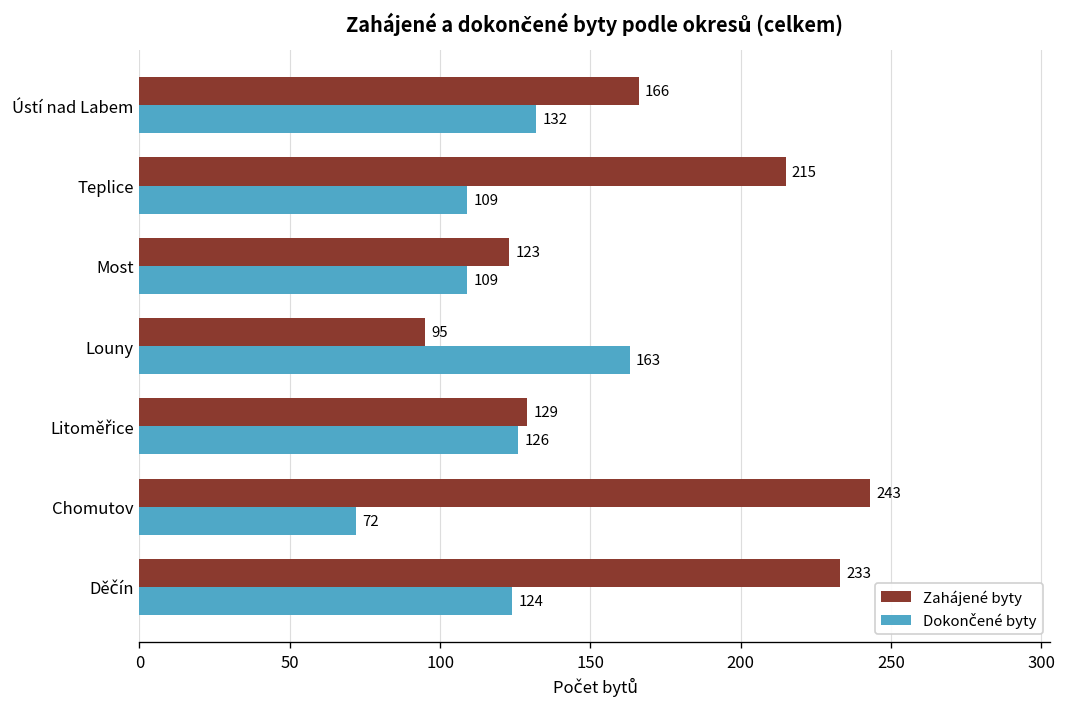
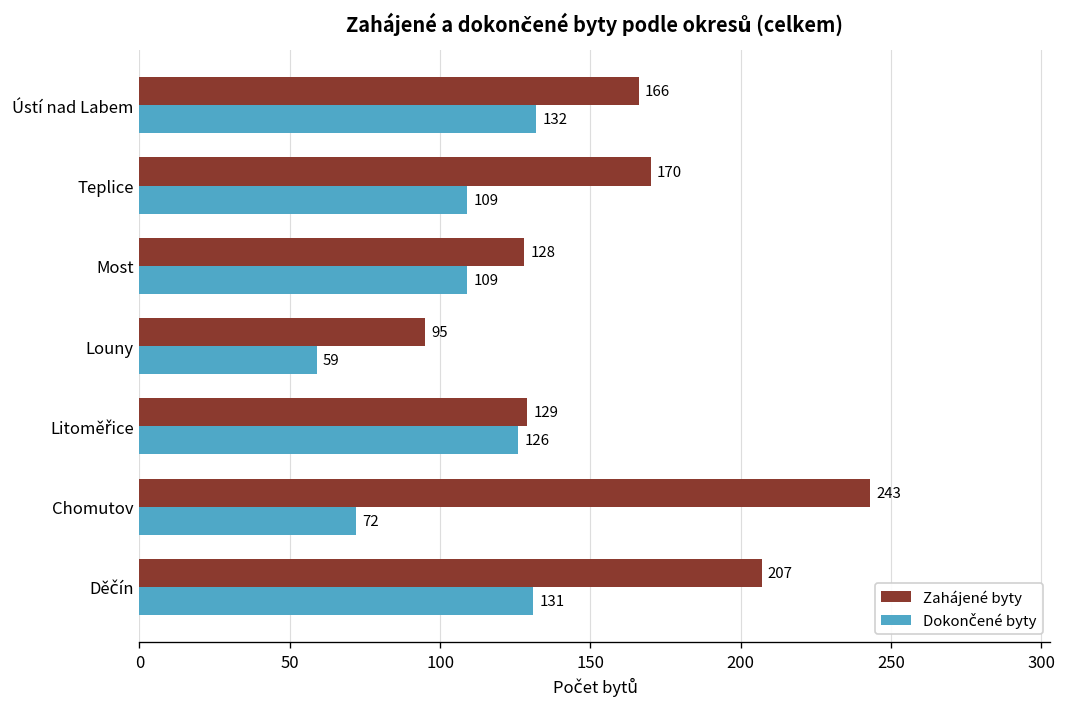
Zahájené byty, Teplice: 215 -> 170
Zahájené byty, Most: 123 -> 128
Dokončené byty, Louny: 163 -> 59
Zahájené byty, Děčín: 233 -> 207
Dokončené byty, Děčín: 124 -> 131
